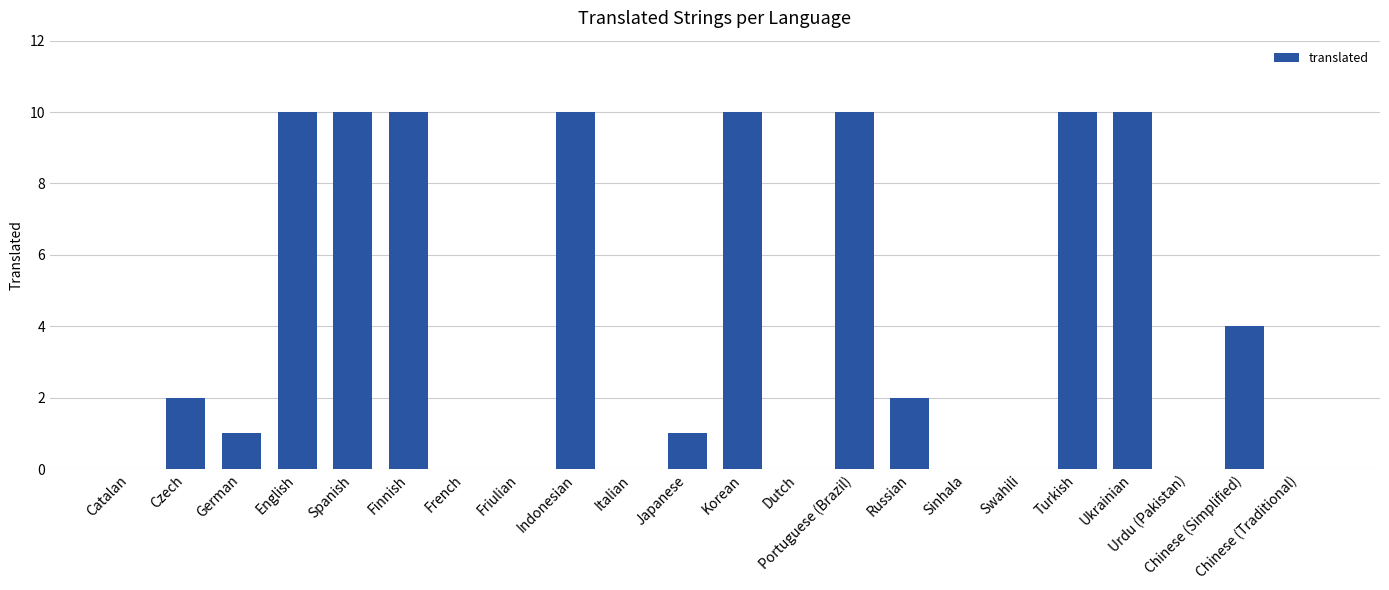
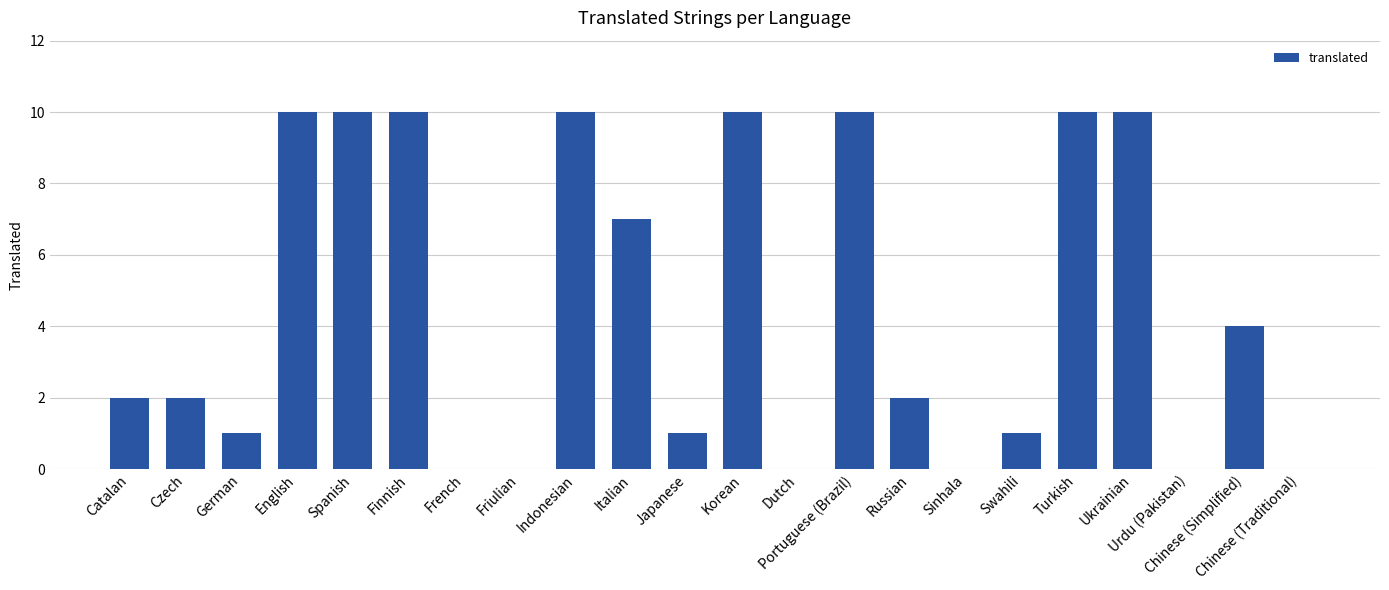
Catalan: 0 -> 2
Italian: 0 -> 7
Swahili: 0 -> 1
